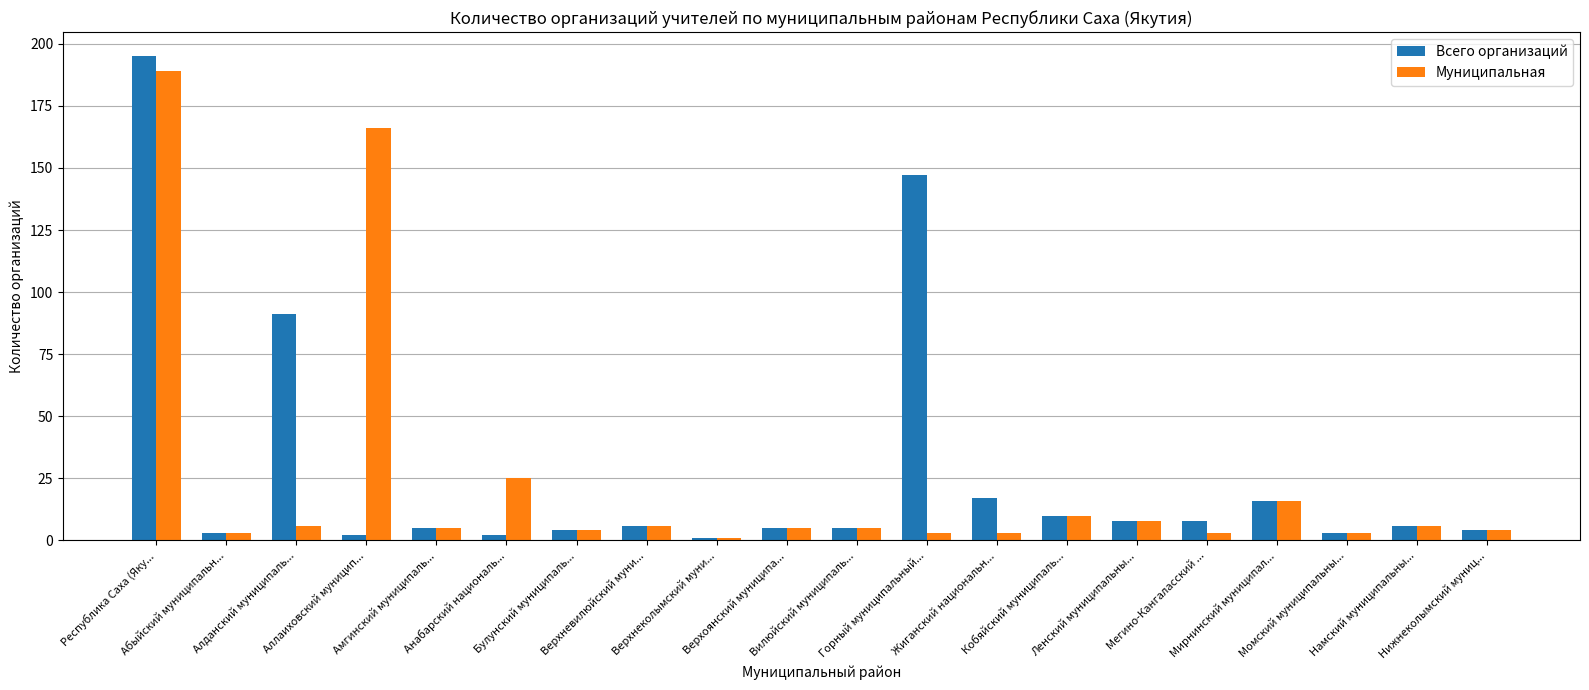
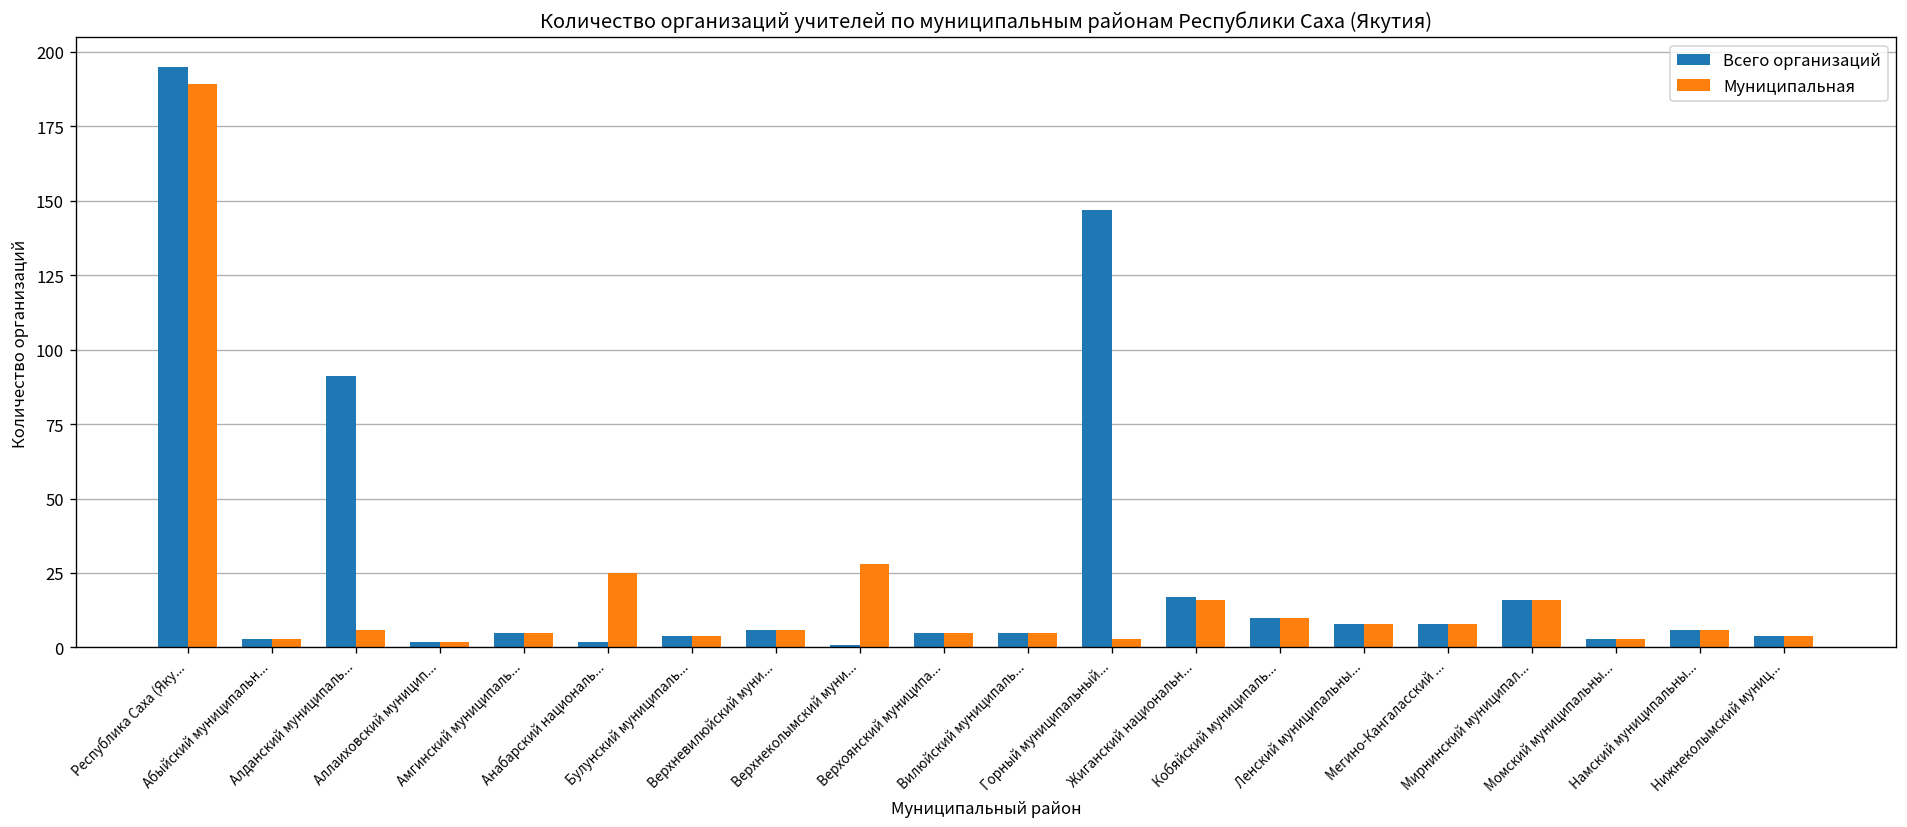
Муниципальная, Аллаиховский муницип...: 166 -> 2
Муниципальная, Верхнеколымский муни...: 1 -> 28
Муниципальная, Жиганский национальн...: 3 -> 16
Муниципальная, Мегино-Кангаласский ...: 3 -> 8
